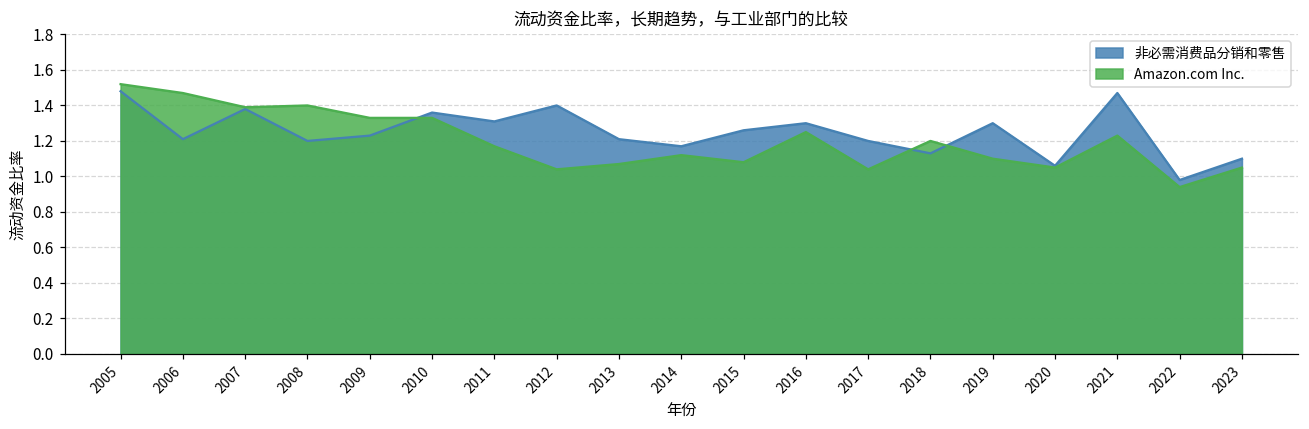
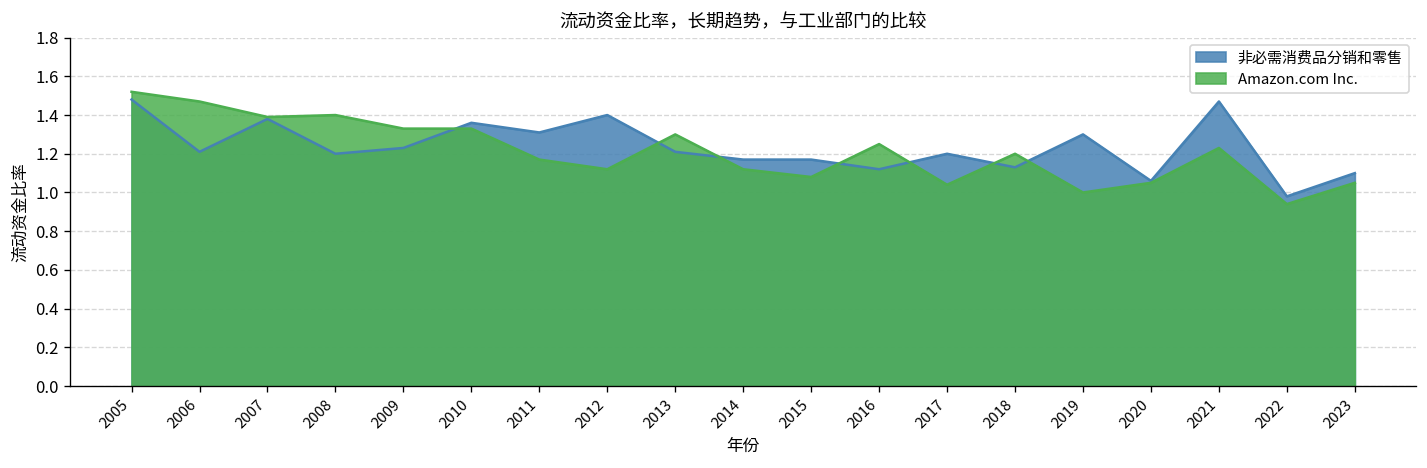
Amazon.com Inc., 2012: 1.04 -> 1.12
Amazon.com Inc., 2013: 1.07 -> 1.30
非必需消费品分销和零售, 2015: 1.26 -> 1.17
非必需消费品分销和零售, 2016: 1.30 -> 1.12
Amazon.com Inc., 2019: 1.1 -> 1.0
